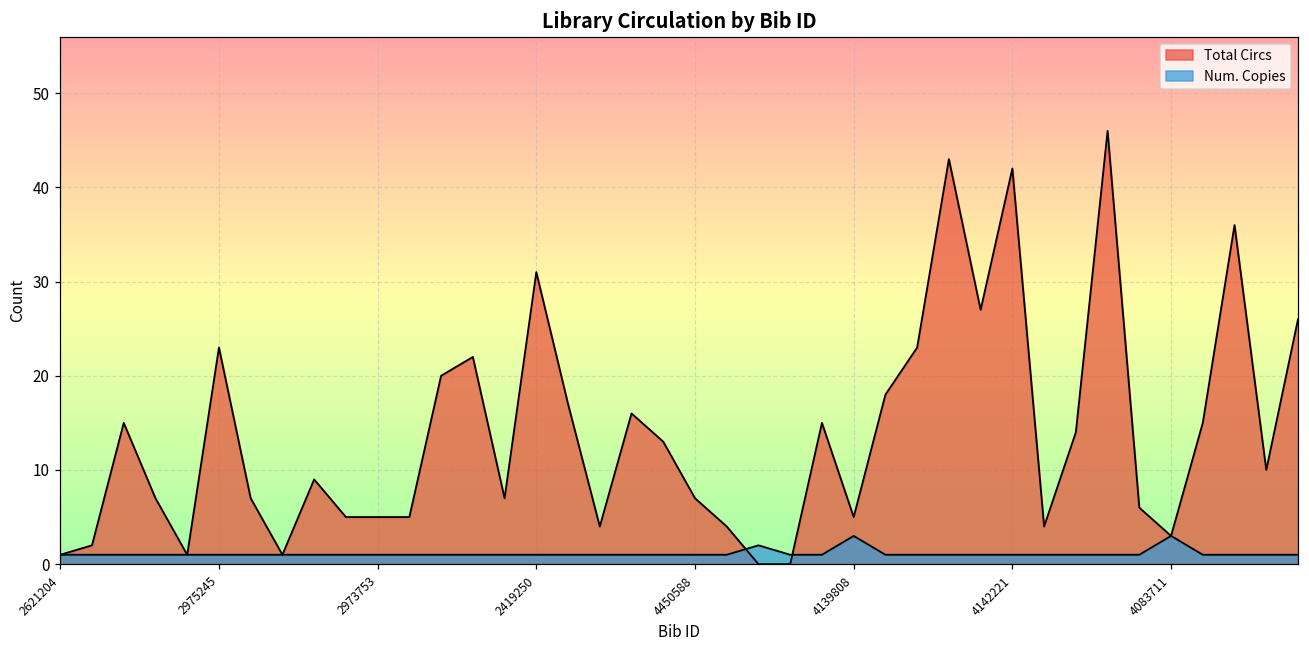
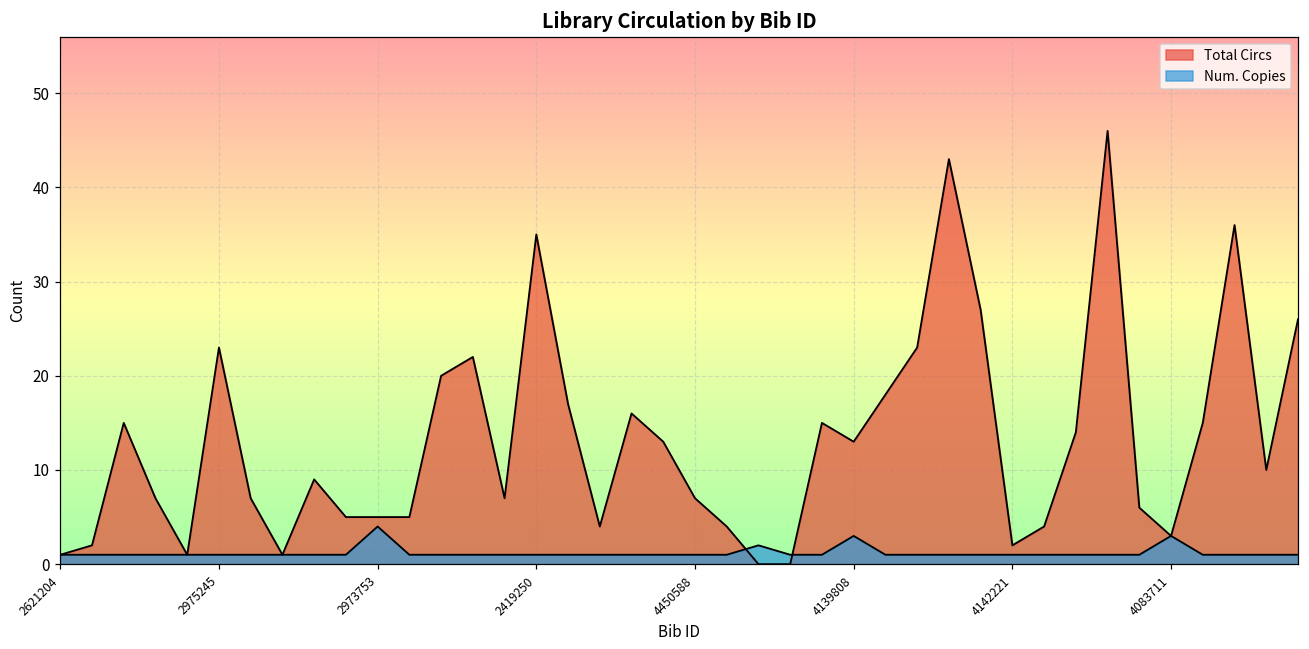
Num. Copies, 2973753: 1 -> 4
Total Circs, 2419250: 31 -> 35
Total Circs, 4139808: 5 -> 13
Total Circs, 4142221: 42 -> 2
